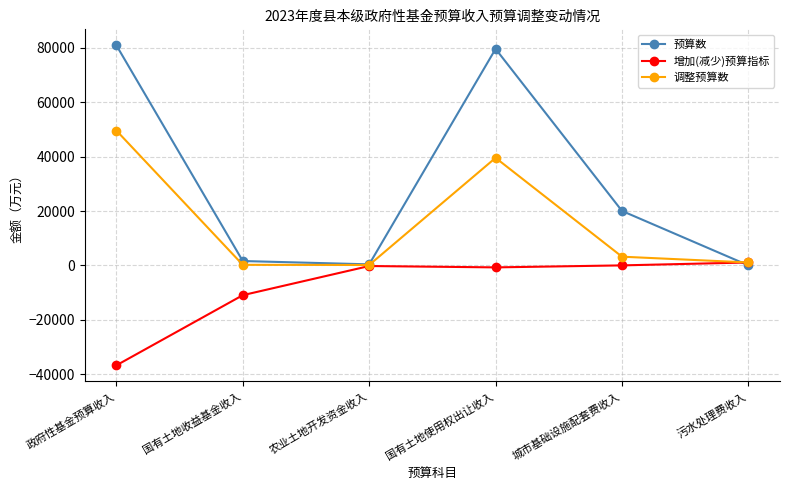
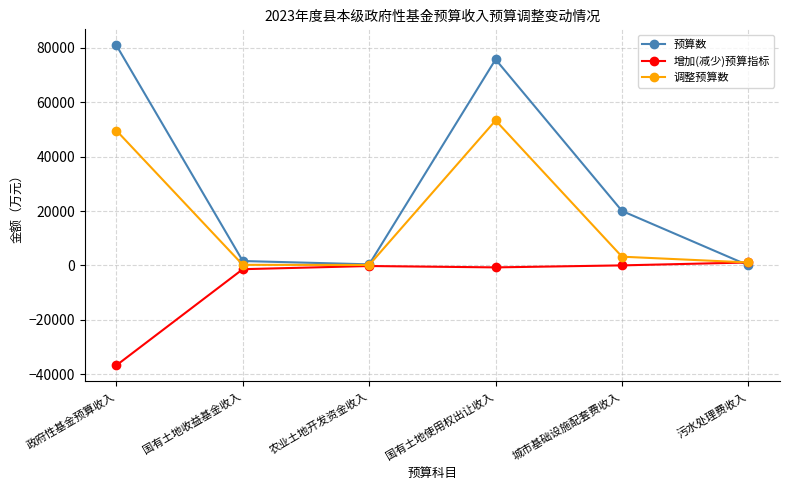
增加(减少)预算指标, 国有土地收益基金收入: -11000 -> -1000
预算数, 国有土地使用权出让收入: 80000 -> 76000
调整预算数, 国有土地使用权出让收入: 40000 -> 53000
